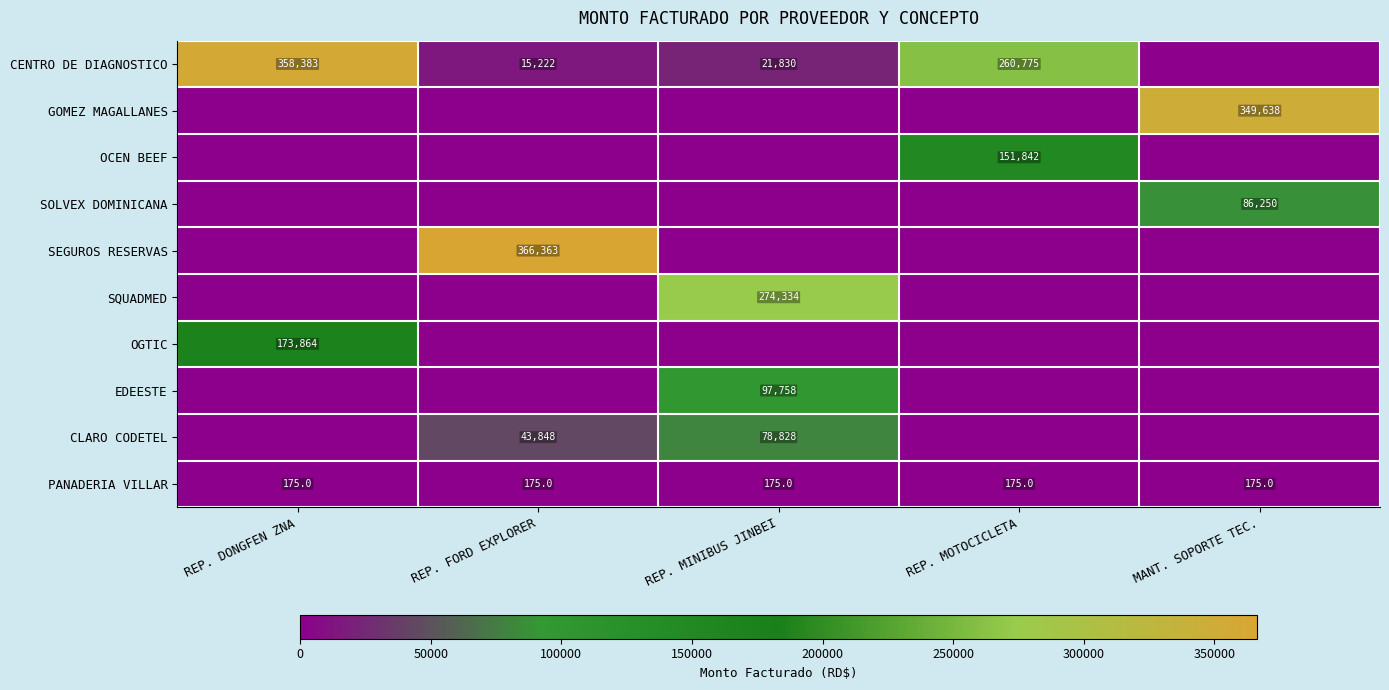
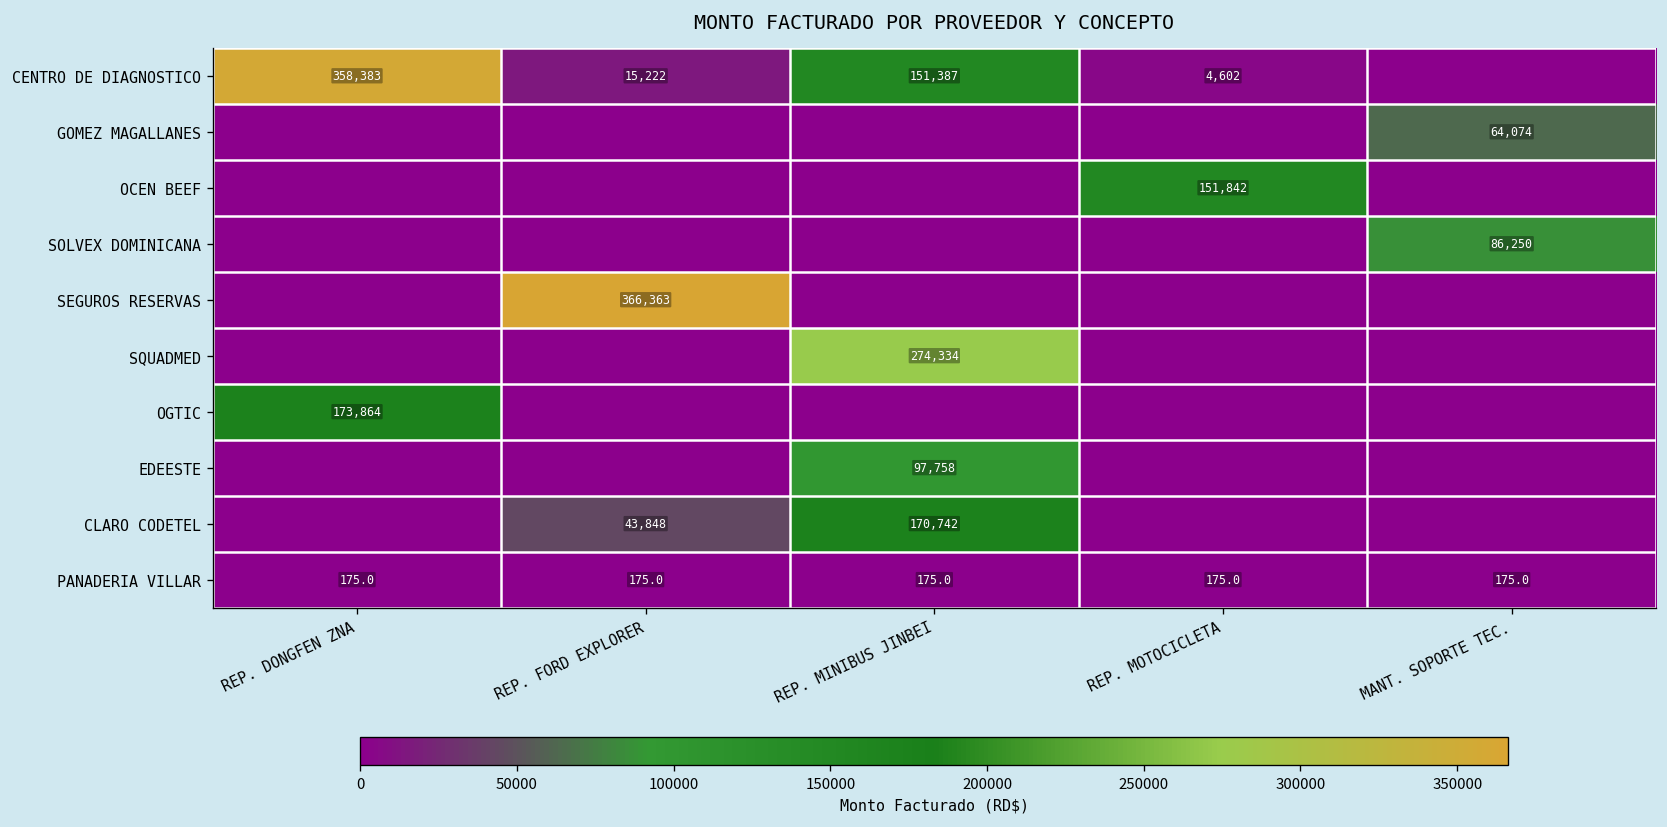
CENTRO DE DIAGNOSTICO, REP. MINIBUS JINBEI: 21,830 -> 151,387
CENTRO DE DIAGNOSTICO, REP. MOTOCICLETA: 260,775 -> 4,602
GOMEZ MAGALLANES, MANT. SOPORTE TEC.: 349,638 -> 64,074
CLARO CODETEL, REP. MINIBUS JINBEI: 78,828 -> 170,742
